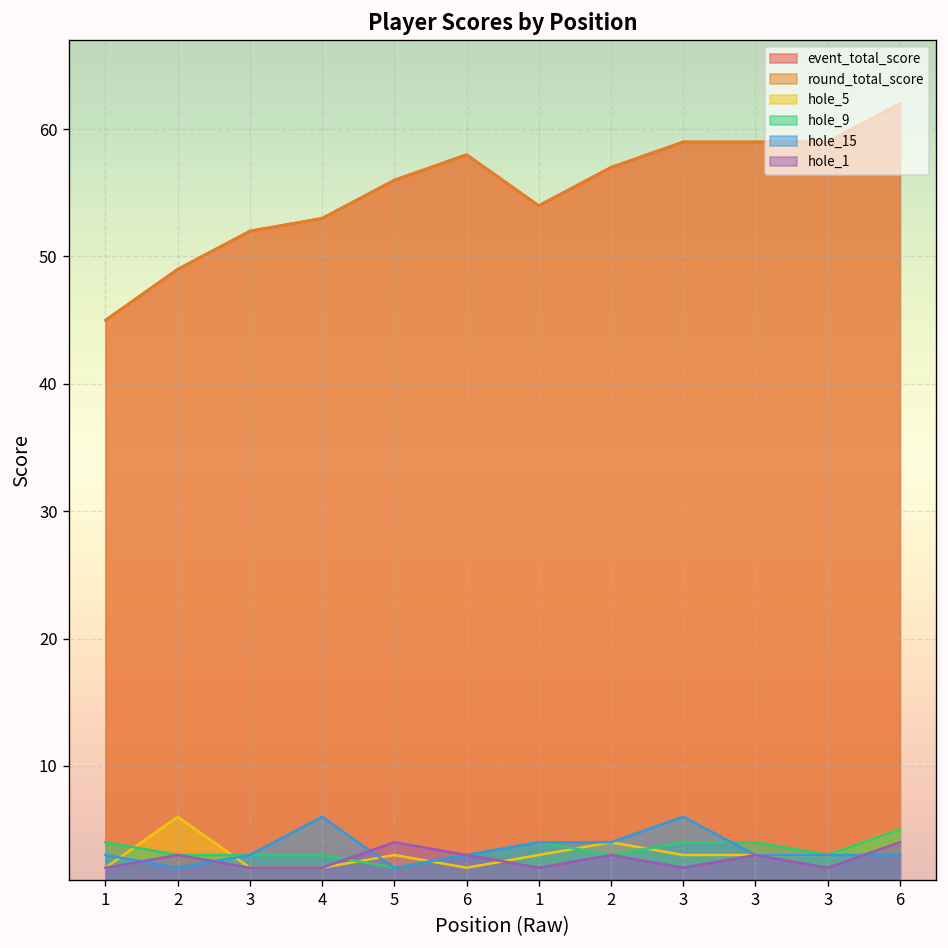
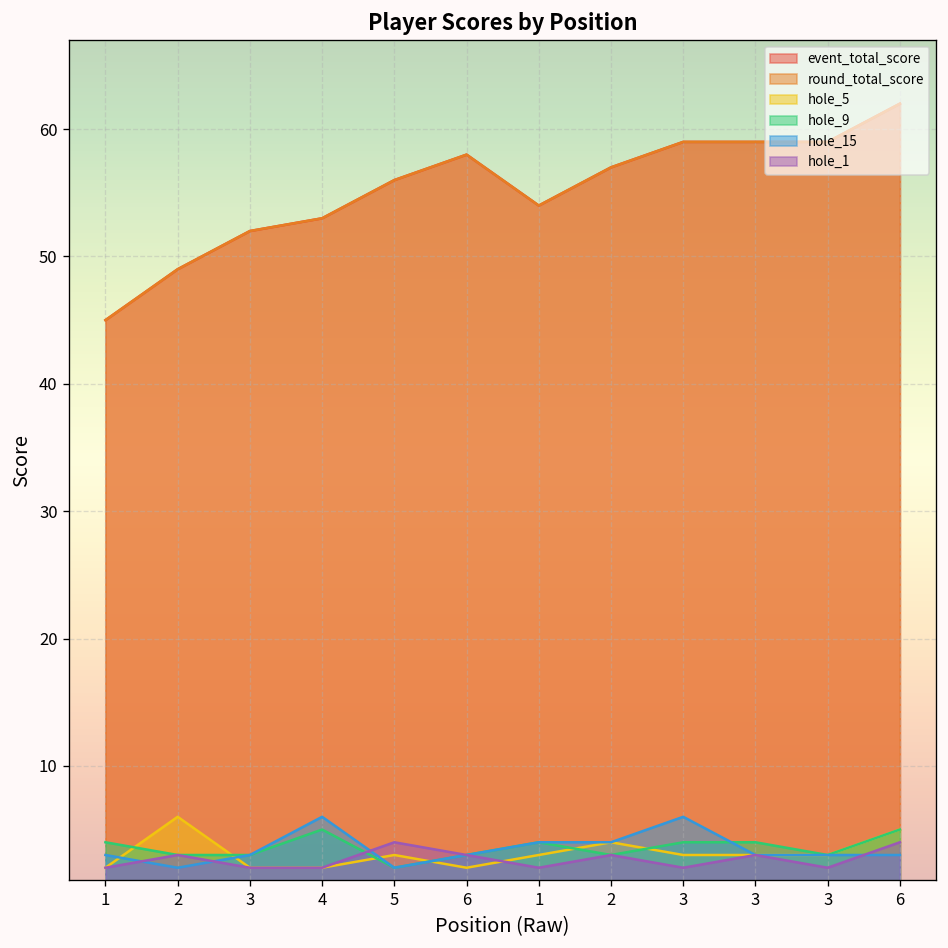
hole_9, 4: 3 -> 5
